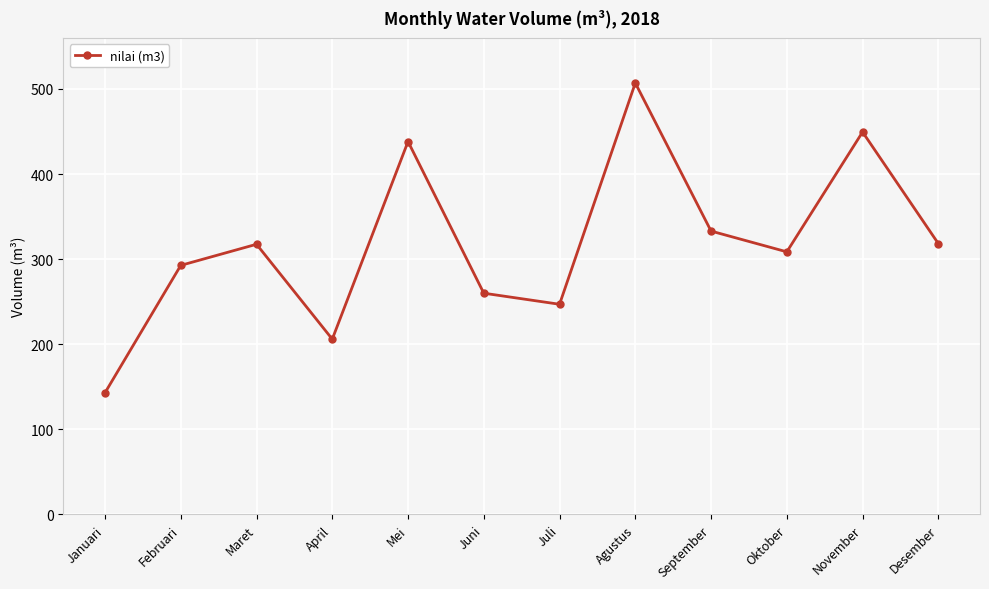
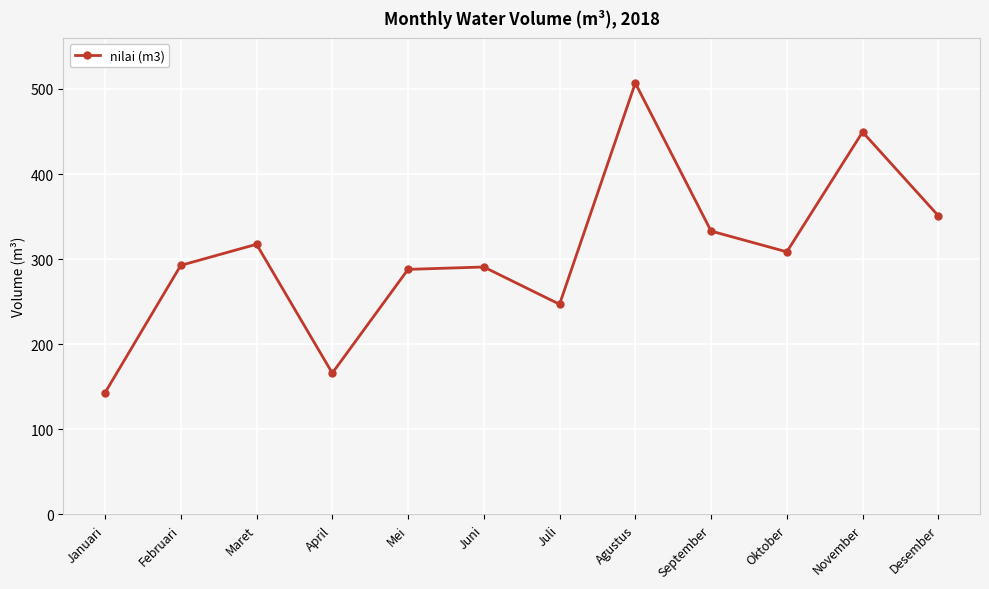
April: 210 -> 170
Mei: 440 -> 290
Juni: 260 -> 290
Desember: 320 -> 350
